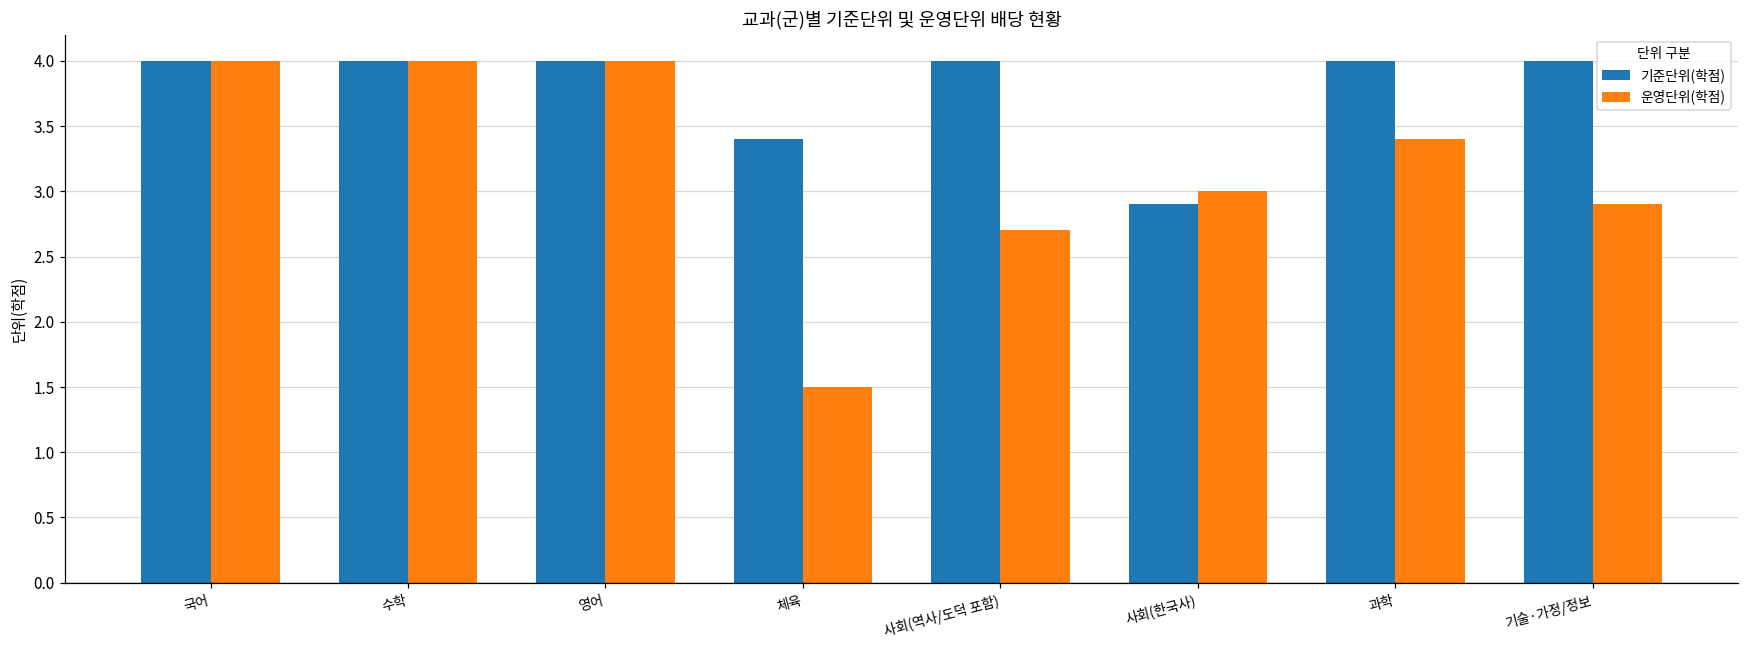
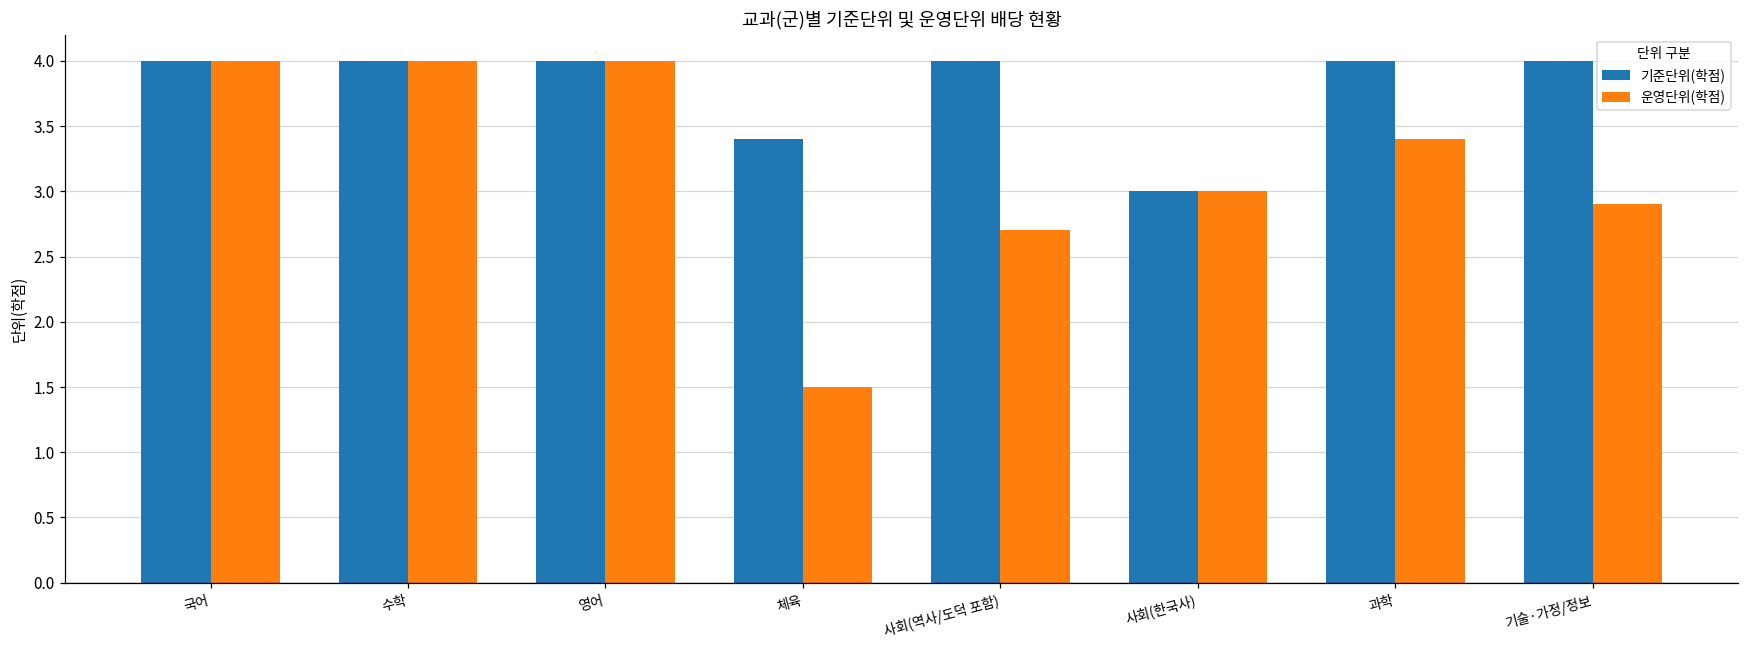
기준단위(학점), 사회(한국사): 2.9 -> 3.0
